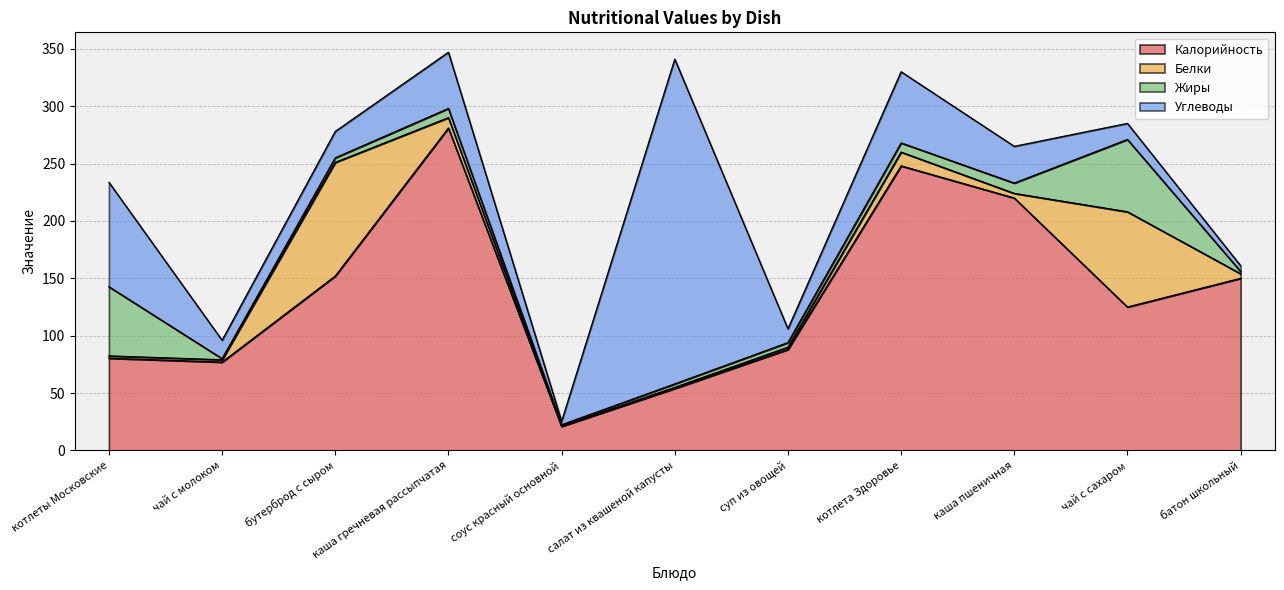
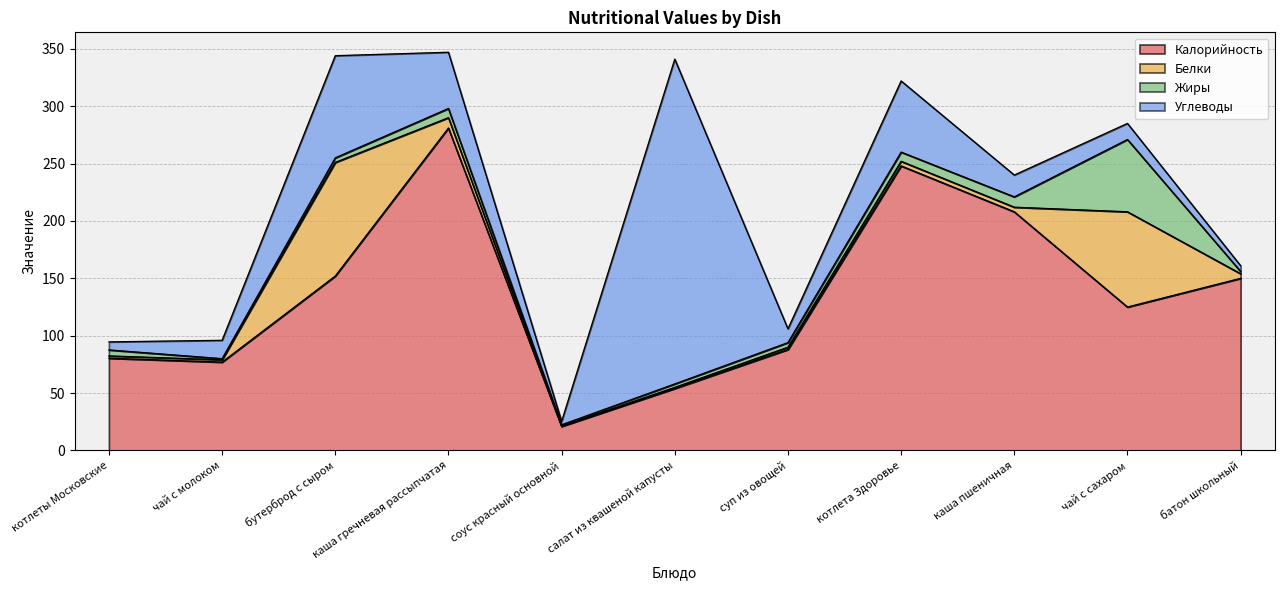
Жиры, котлеты Московские: 60 -> 5
Углеводы, котлеты Московские: 91 -> 7
Углеводы, бутерброд с сыром: 23 -> 89
Белки, котлета Здоровье: 12 -> 4
Калорийность, каша пшеничная: 220 -> 208
Углеводы, каша пшеничная: 32 -> 19
